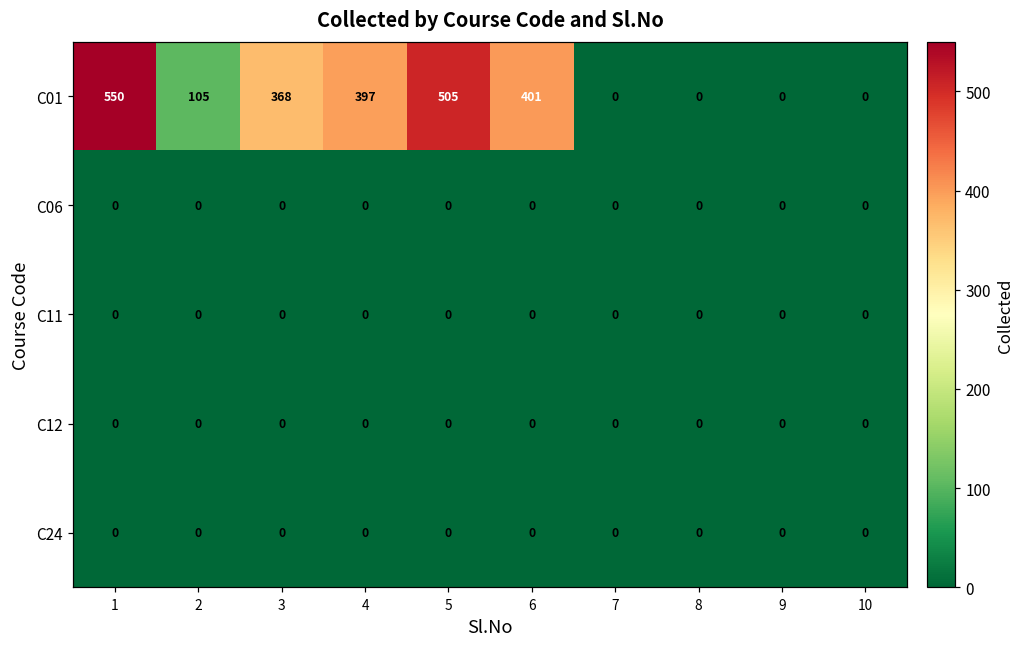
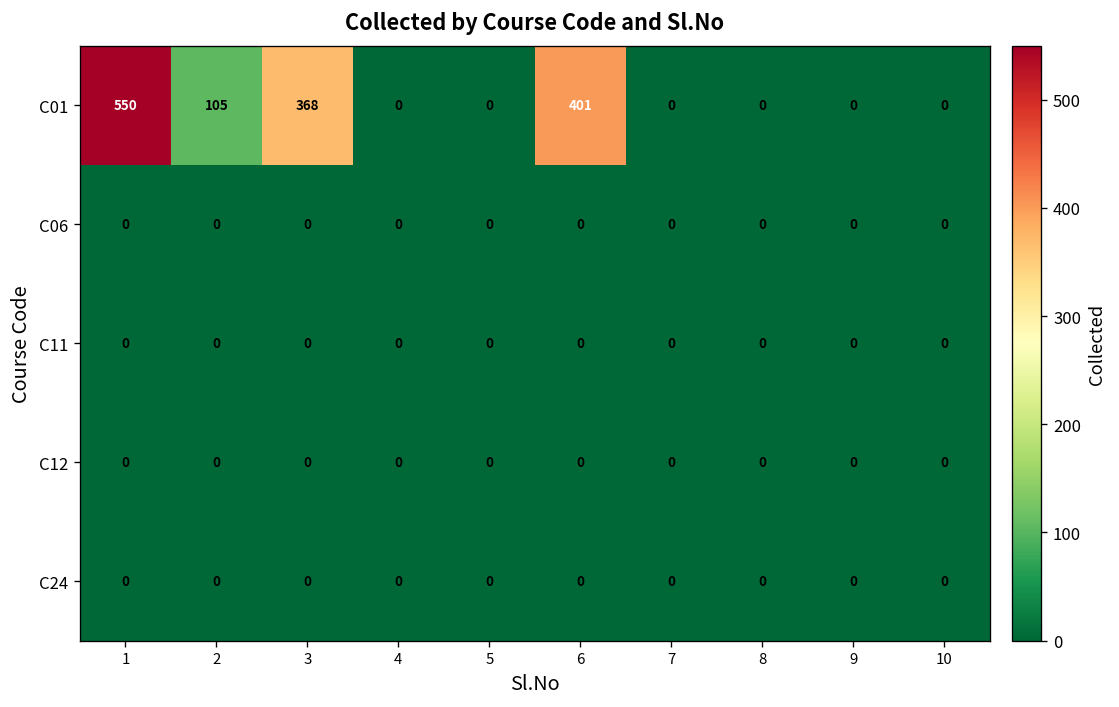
C01, 4: 397 -> 0
C01, 5: 505 -> 0
